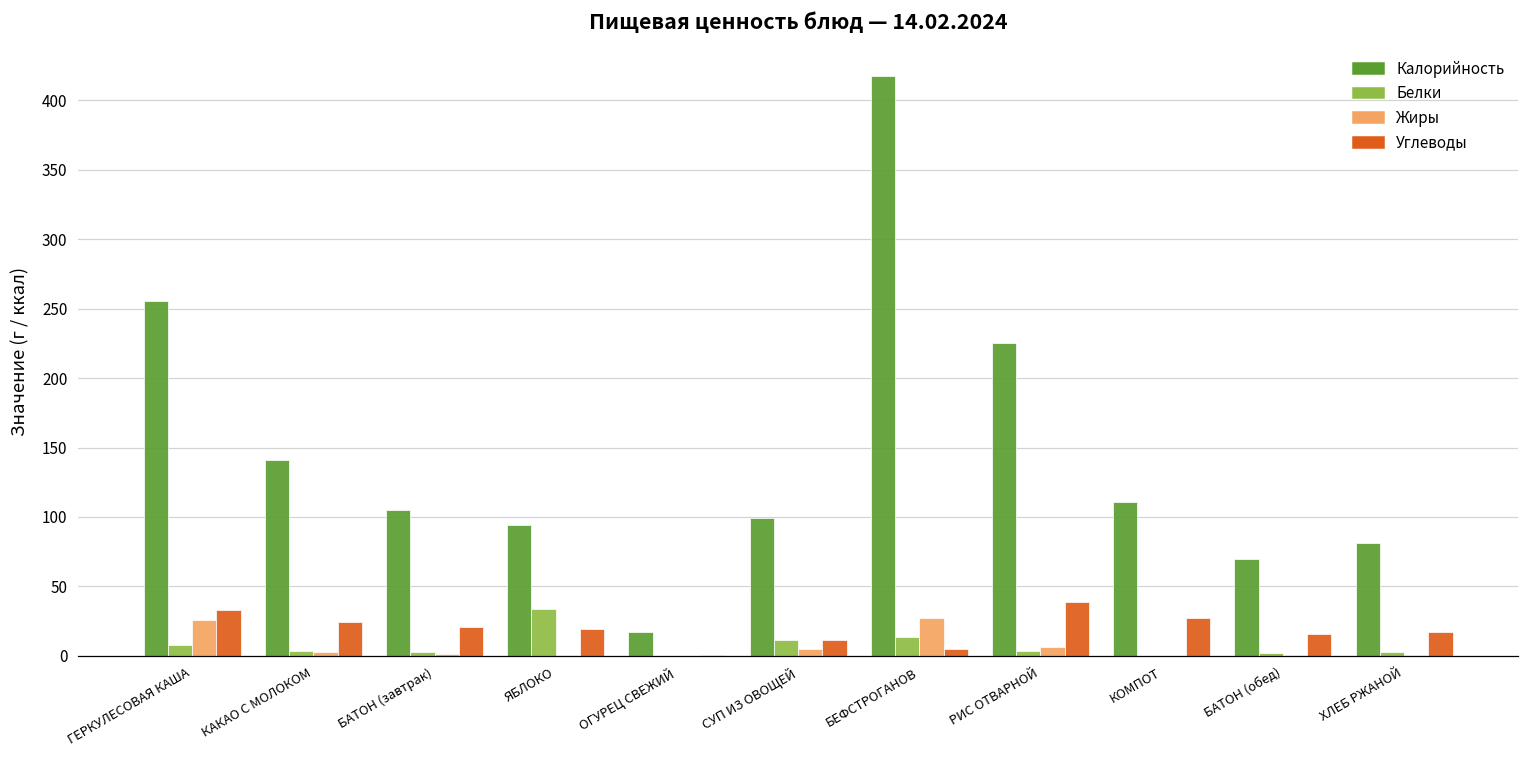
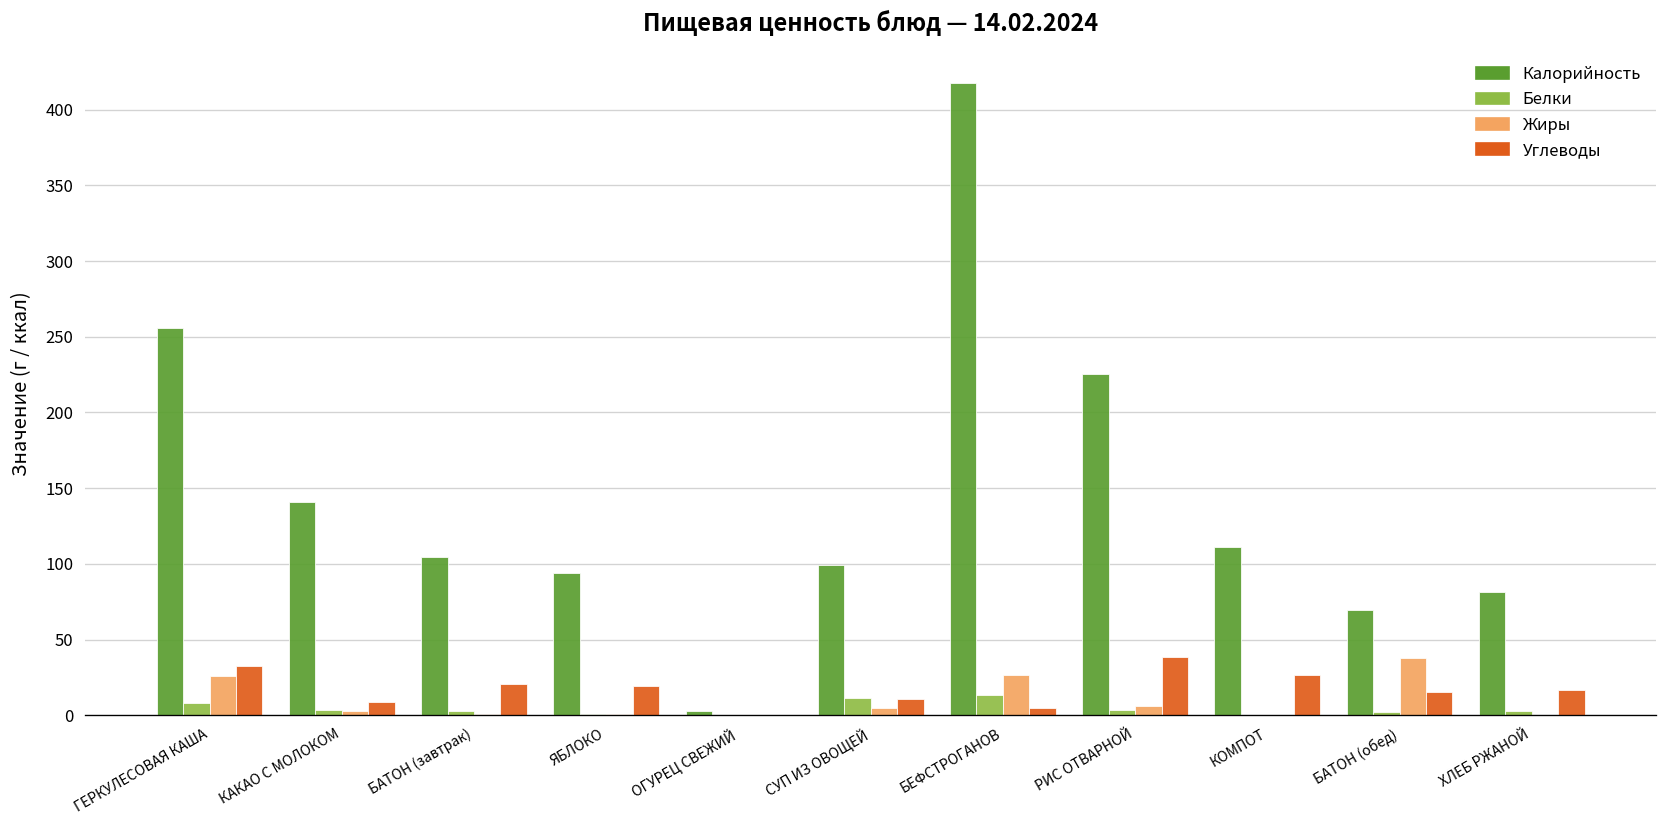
Углеводы, КАКАО С МОЛОКОМ: 24 -> 9
Белки, ЯБЛОКО: 33 -> 1
Калорийность, ОГУРЕЦ СВЕЖИЙ: 17 -> 3
Жиры, БАТОН (обед): 1 -> 38
